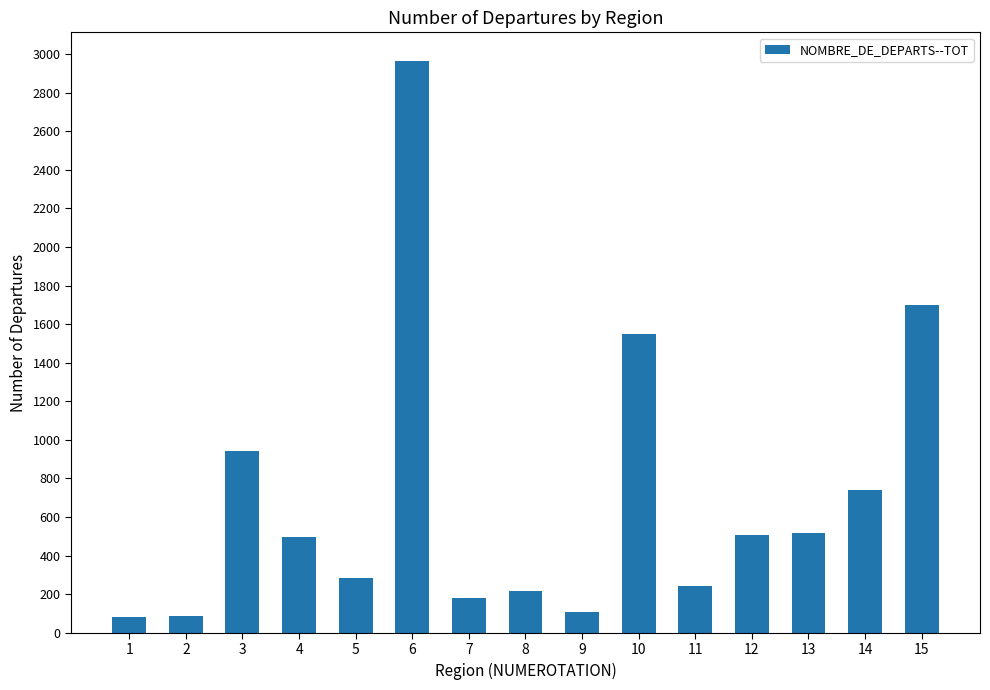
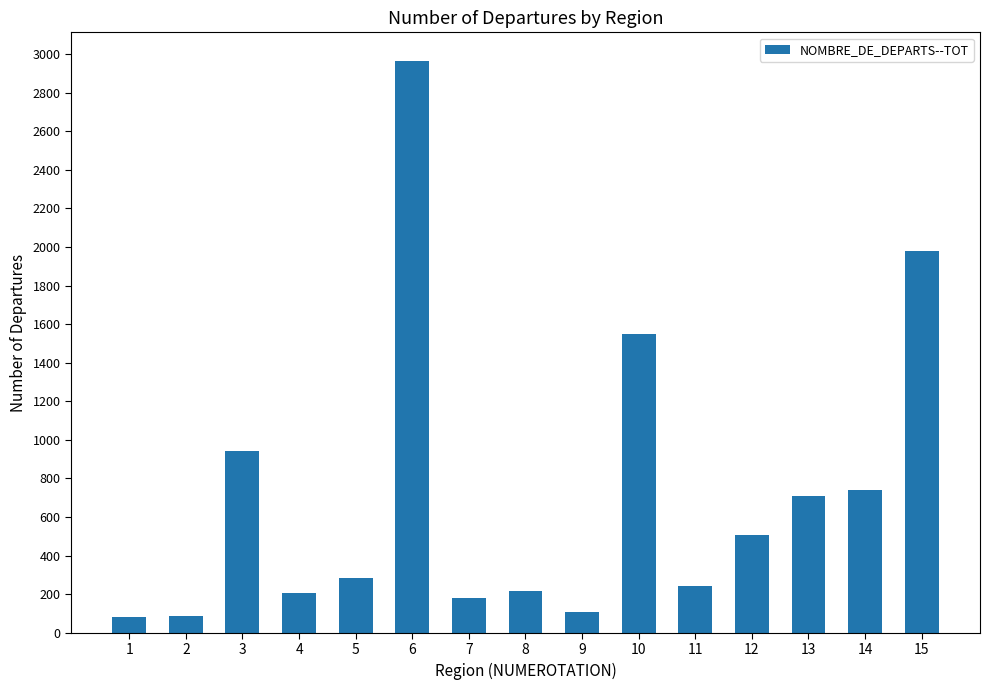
4: 490 -> 210
13: 520 -> 710
15: 1700 -> 1980
